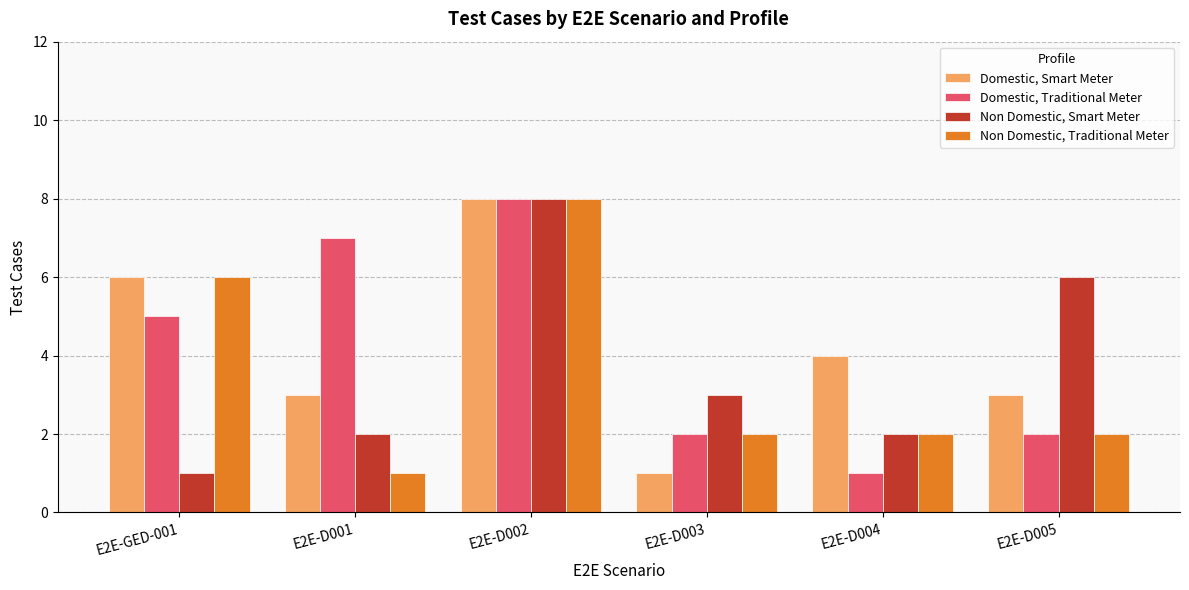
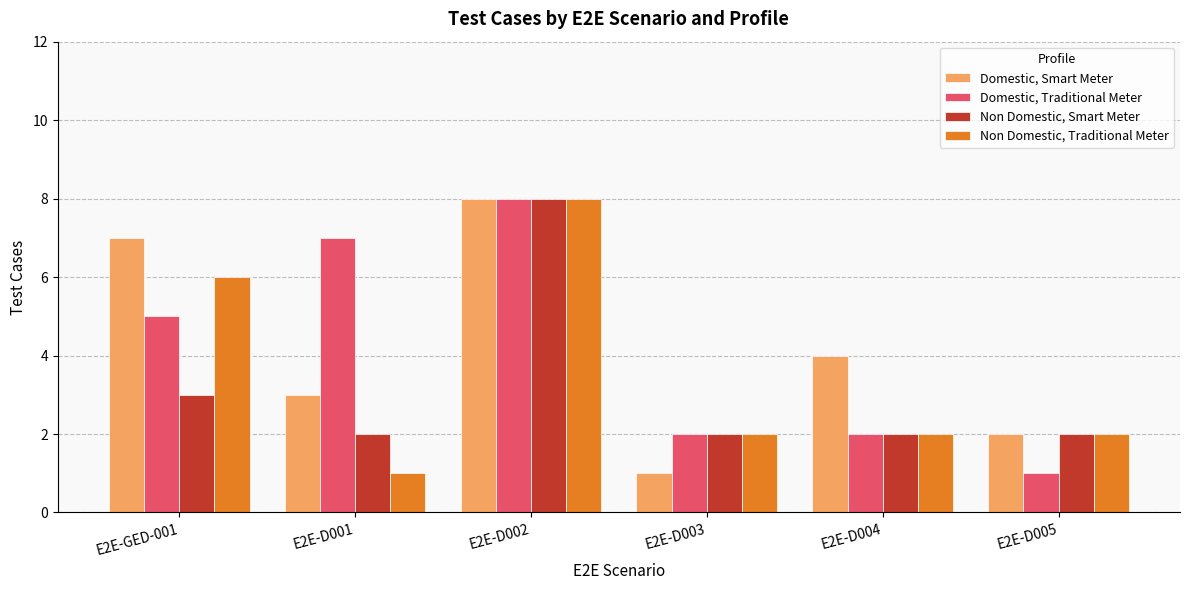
Domestic, Smart Meter, E2E-GED-001: 6 -> 7
Non Domestic, Smart Meter, E2E-GED-001: 1 -> 3
Non Domestic, Smart Meter, E2E-D003: 3 -> 2
Domestic, Traditional Meter, E2E-D004: 1 -> 2
Domestic, Smart Meter, E2E-D005: 3 -> 2
Domestic, Traditional Meter, E2E-D005: 2 -> 1
Non Domestic, Smart Meter, E2E-D005: 6 -> 2
